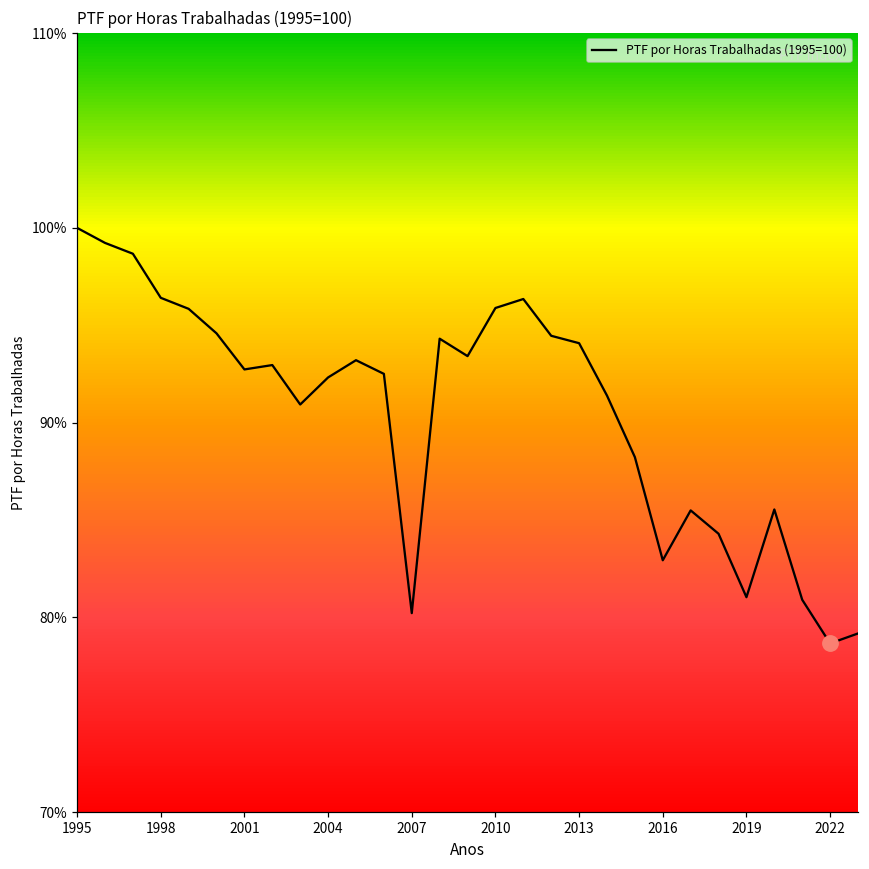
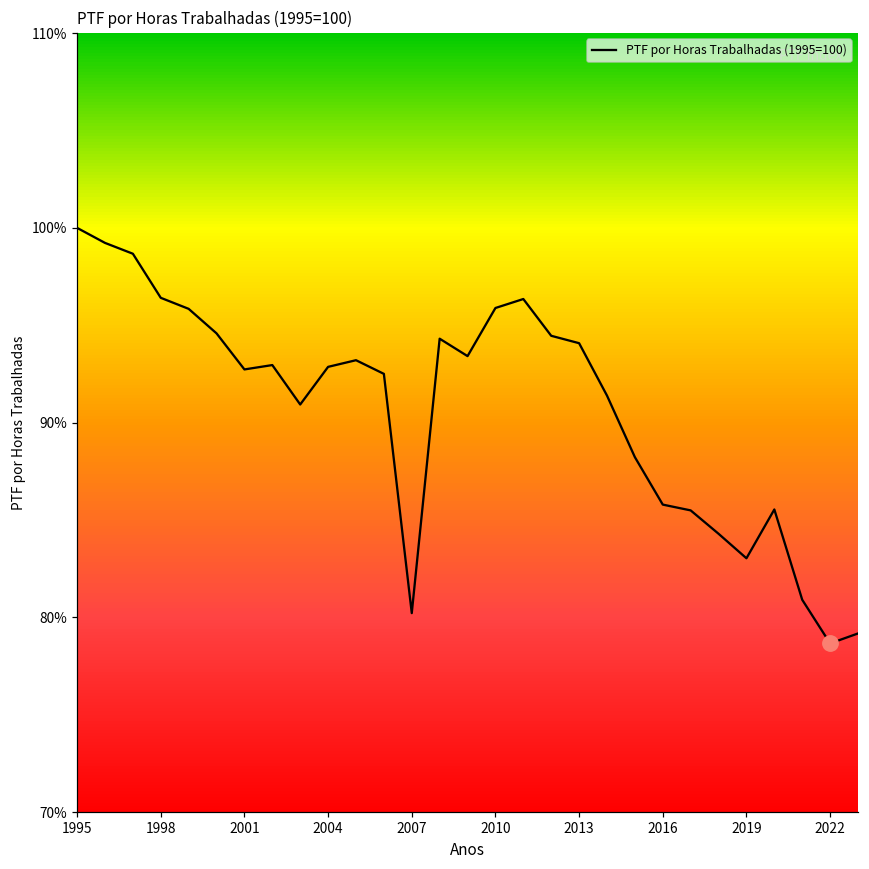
PTF por Horas Trabalhadas (1995=100), 2004: 92.3% -> 92.9%
PTF por Horas Trabalhadas (1995=100), 2016: 82.9% -> 85.8%
PTF por Horas Trabalhadas (1995=100), 2019: 81.0% -> 83.0%
